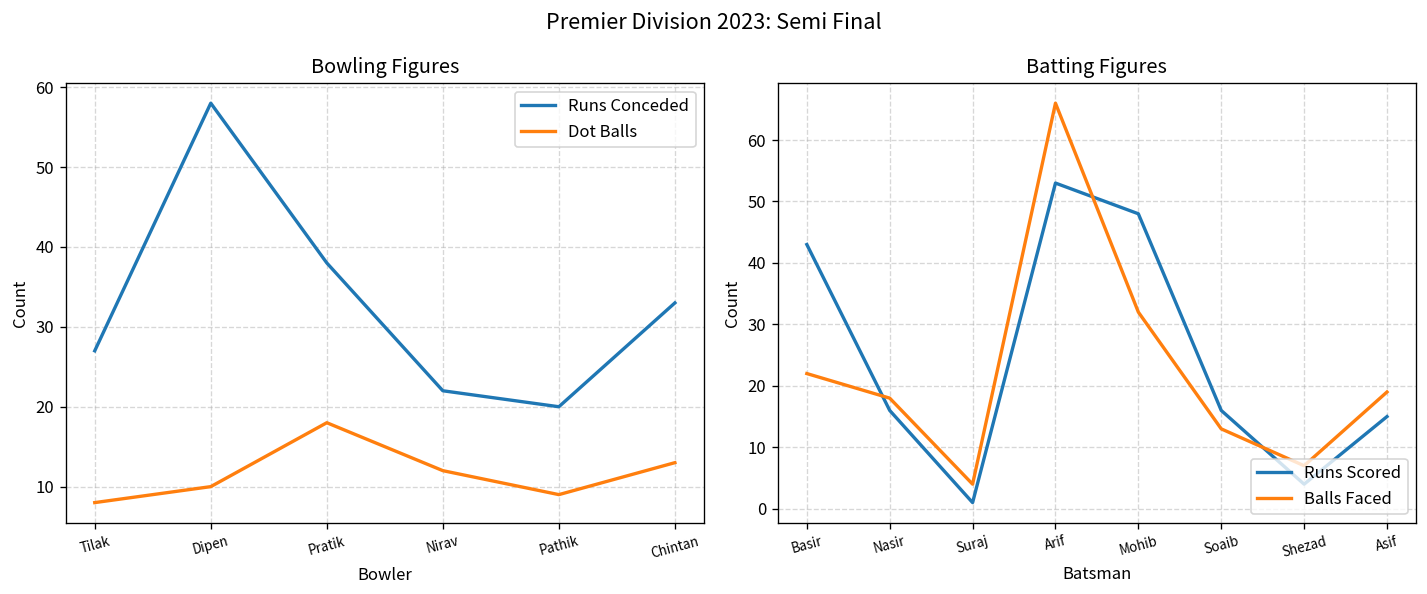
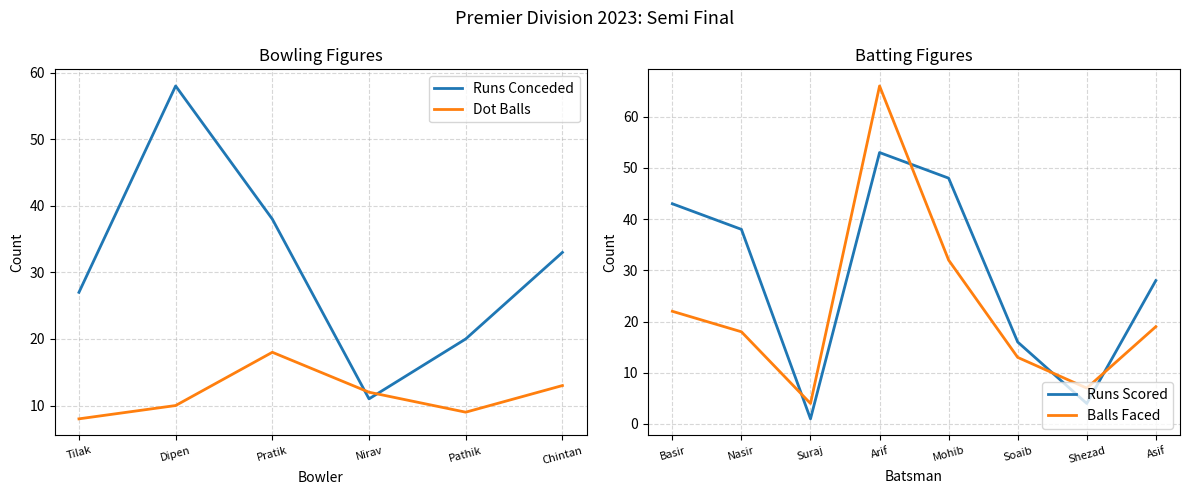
Bowling Figures, Runs Conceded, Nirav: 22 -> 11
Batting Figures, Runs Scored, Nasir: 16 -> 38
Batting Figures, Runs Scored, Asif: 15 -> 28
